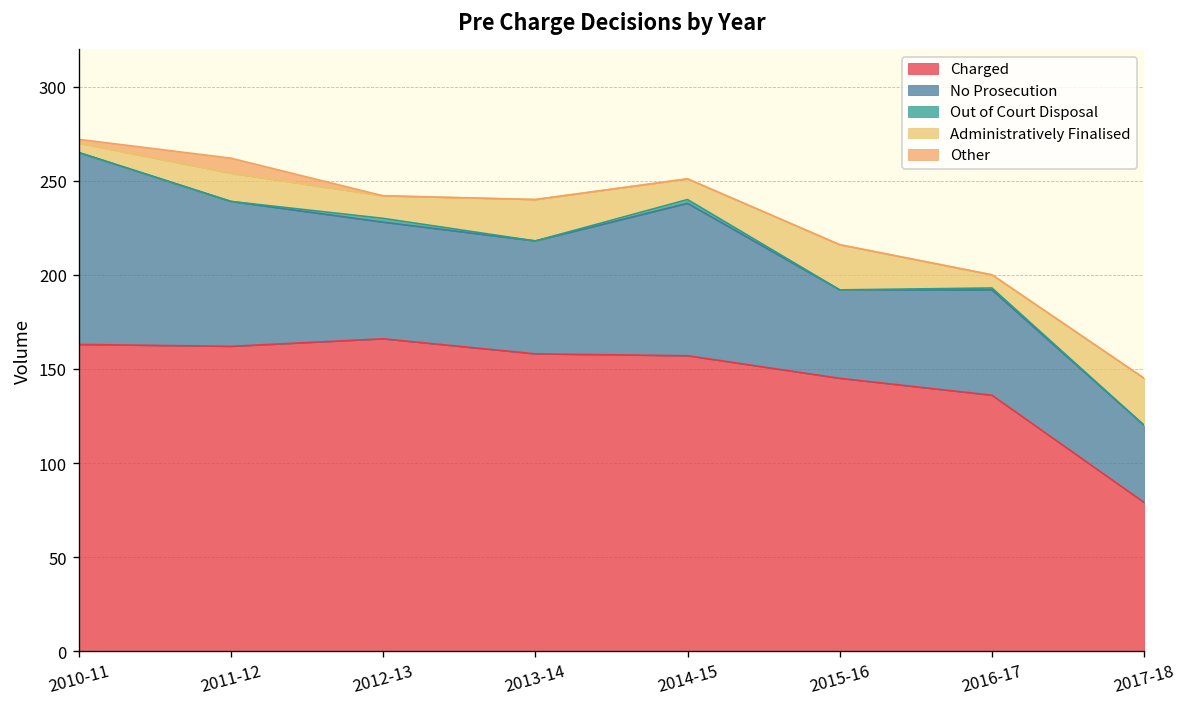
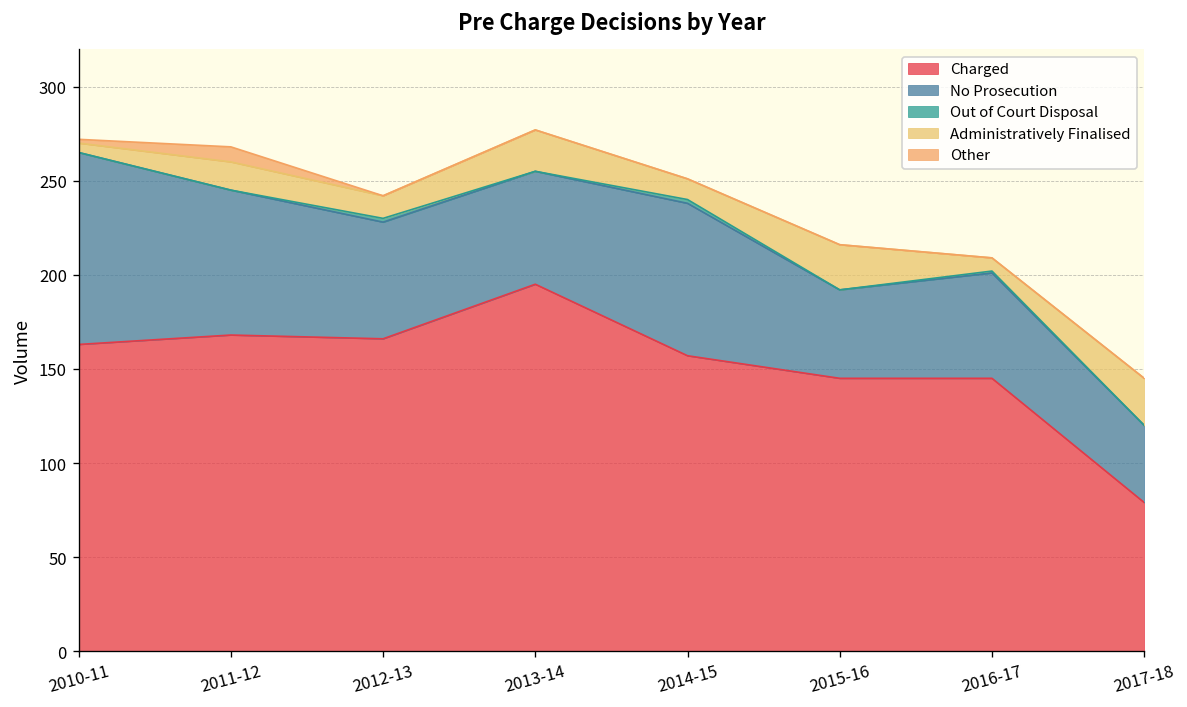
Charged, 2011-12: 162 -> 168
Charged, 2013-14: 158 -> 195
Charged, 2016-17: 136 -> 145
